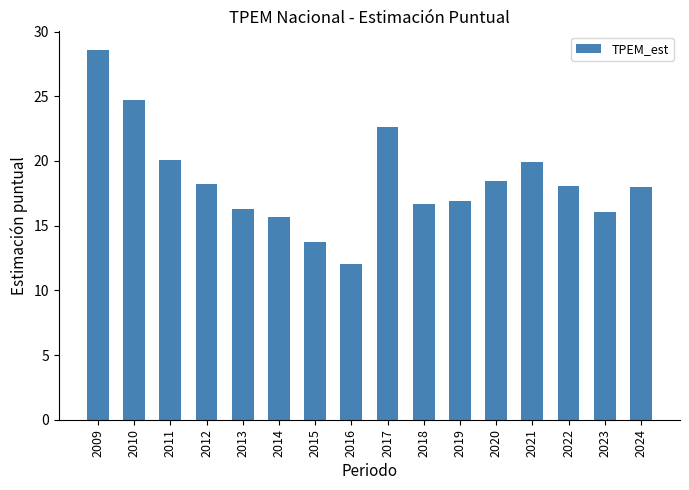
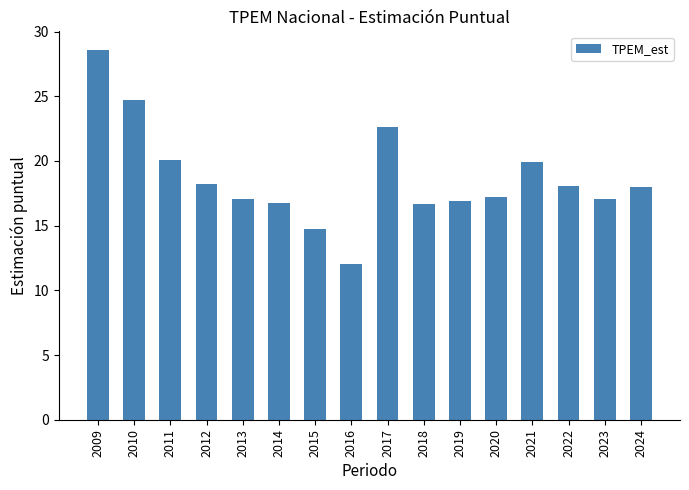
2013: 16.3 -> 17.0
2014: 15.7 -> 16.8
2015: 13.8 -> 14.8
2020: 18.4 -> 17.2
2023: 16.1 -> 17.1
